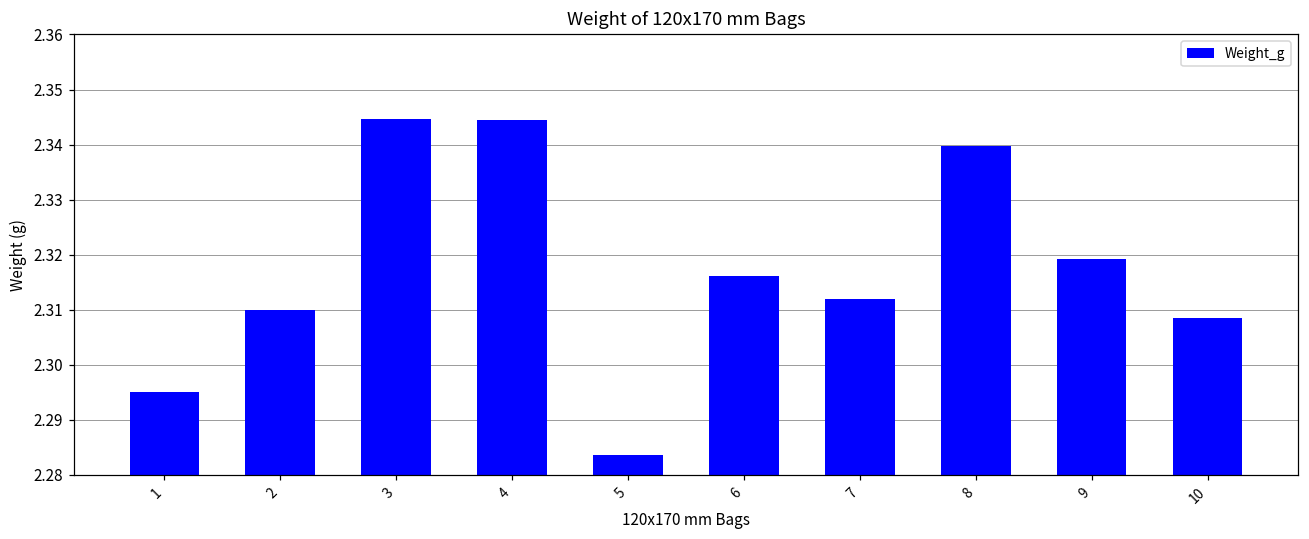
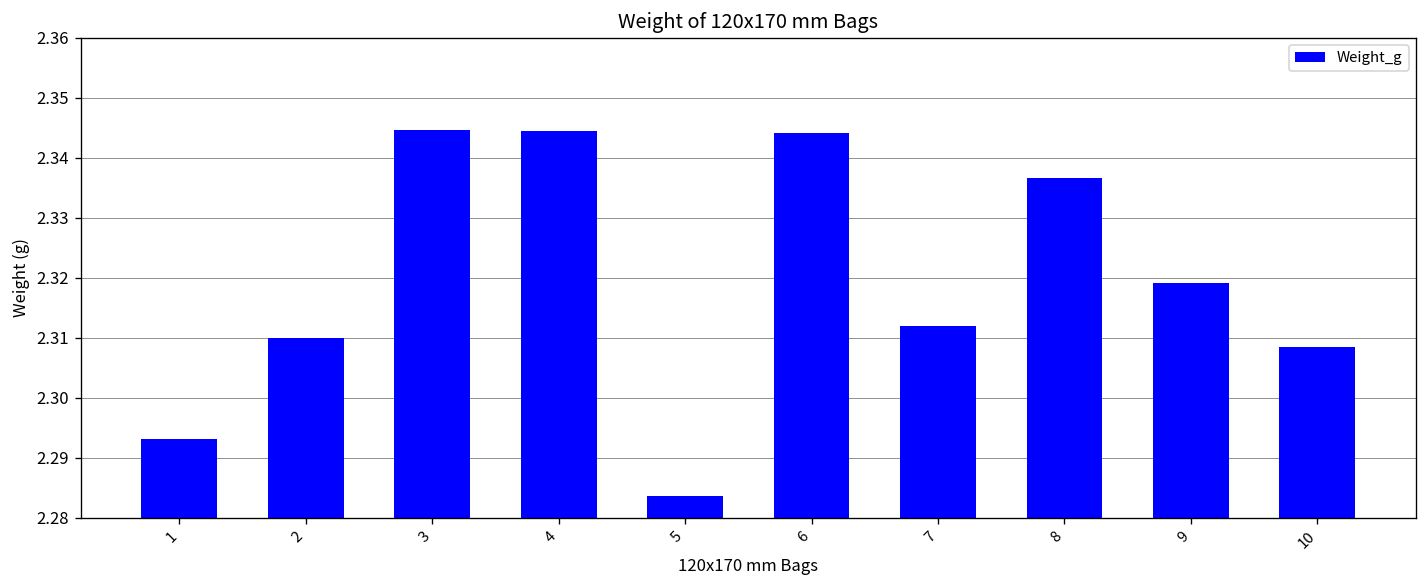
1: 2.295 -> 2.293
6: 2.316 -> 2.344
8: 2.340 -> 2.337
